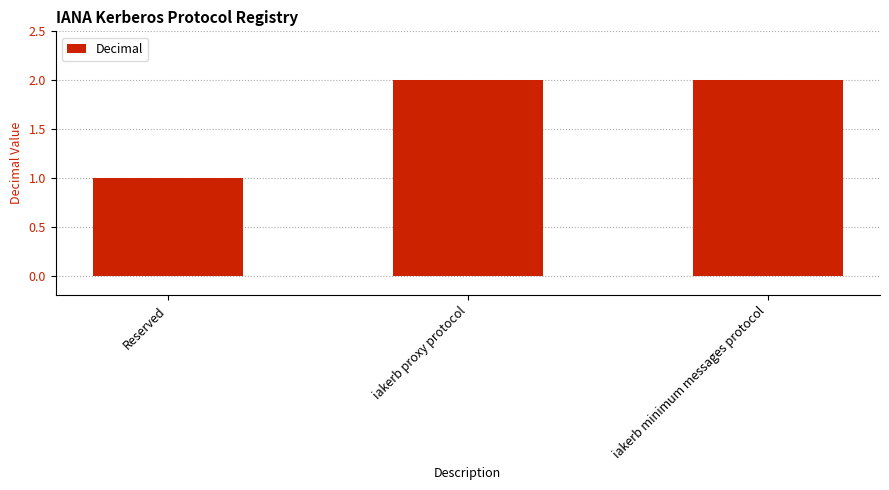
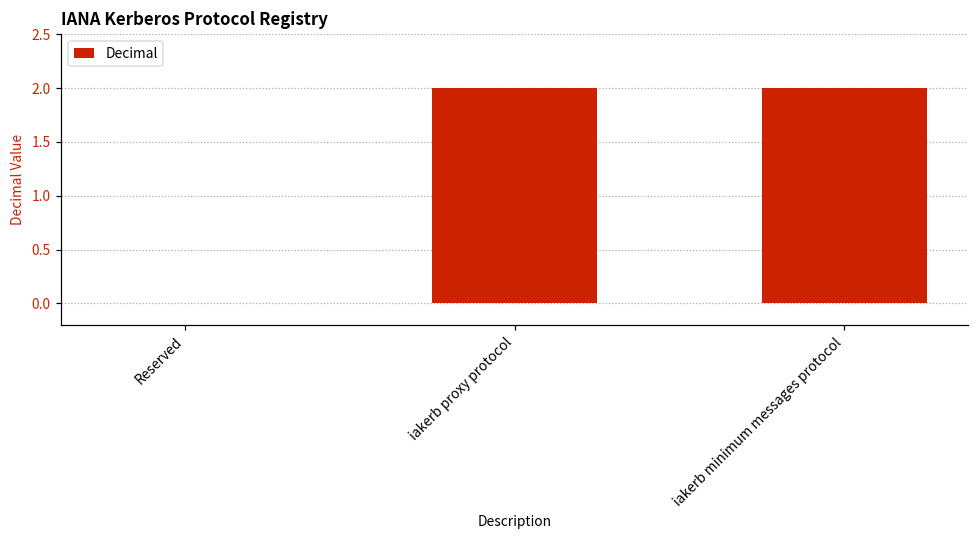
Reserved: 1 -> 0
